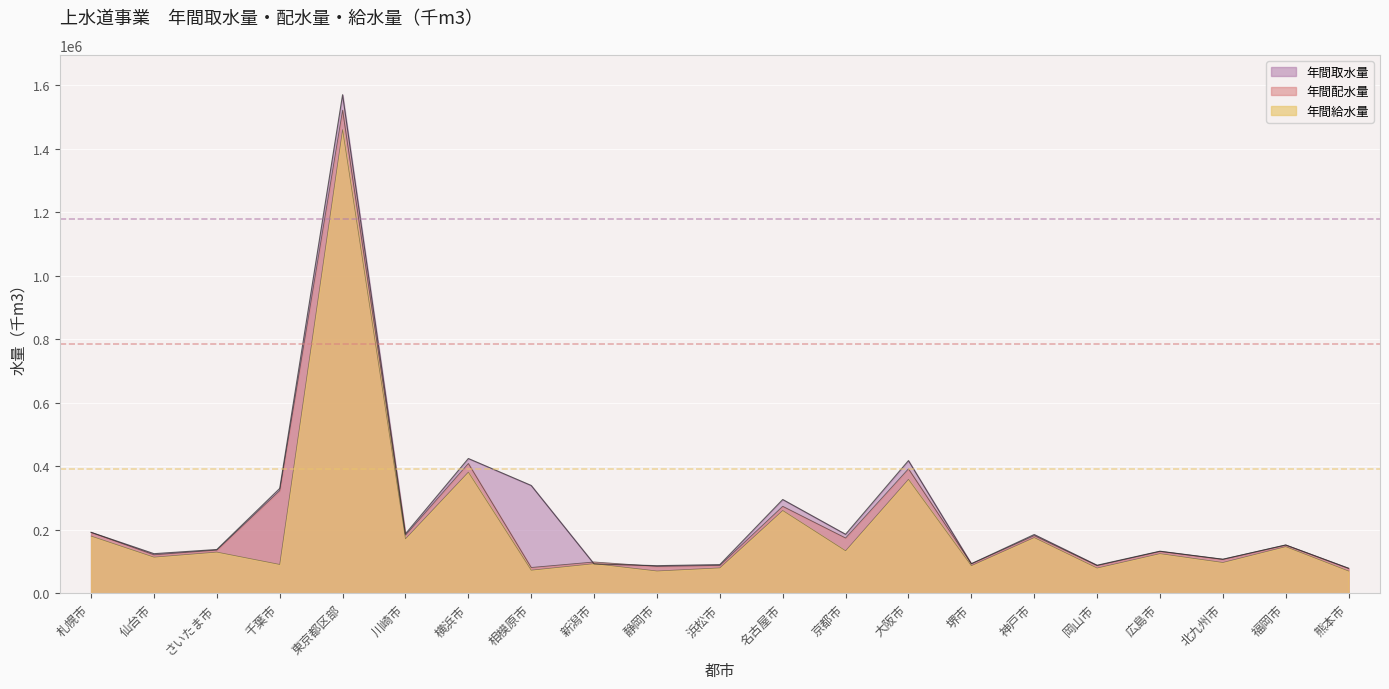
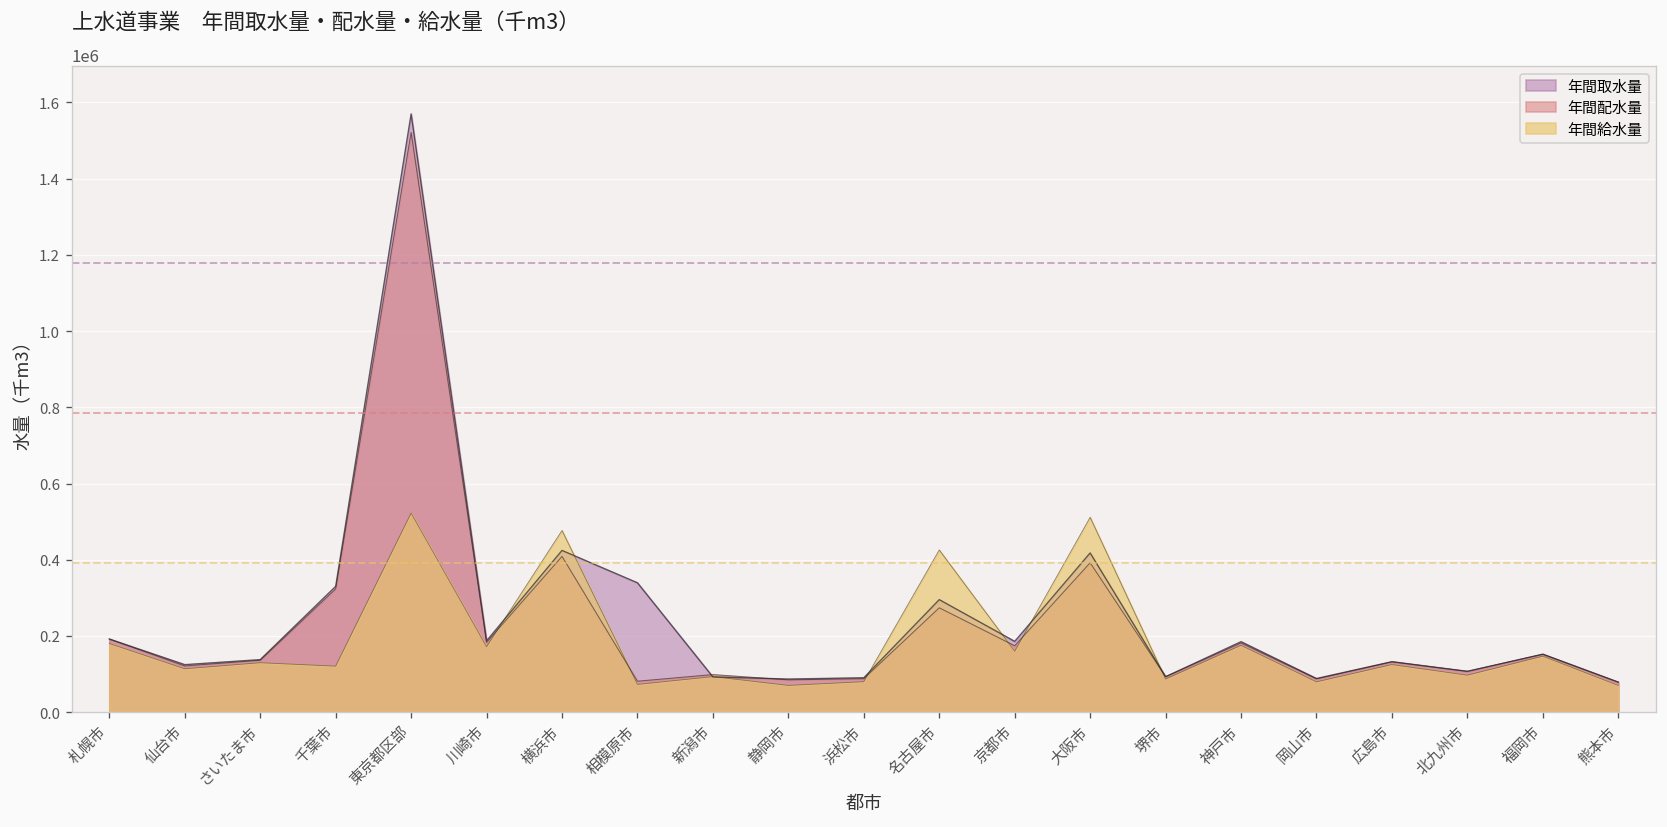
年間給水量, 千葉市: 90000 -> 120000
年間給水量, 東京都区部: 1460000 -> 520000
年間給水量, 横浜市: 380000 -> 480000
年間給水量, 名古屋市: 260000 -> 430000
年間給水量, 京都市: 130000 -> 160000
年間給水量, 大阪市: 360000 -> 510000
